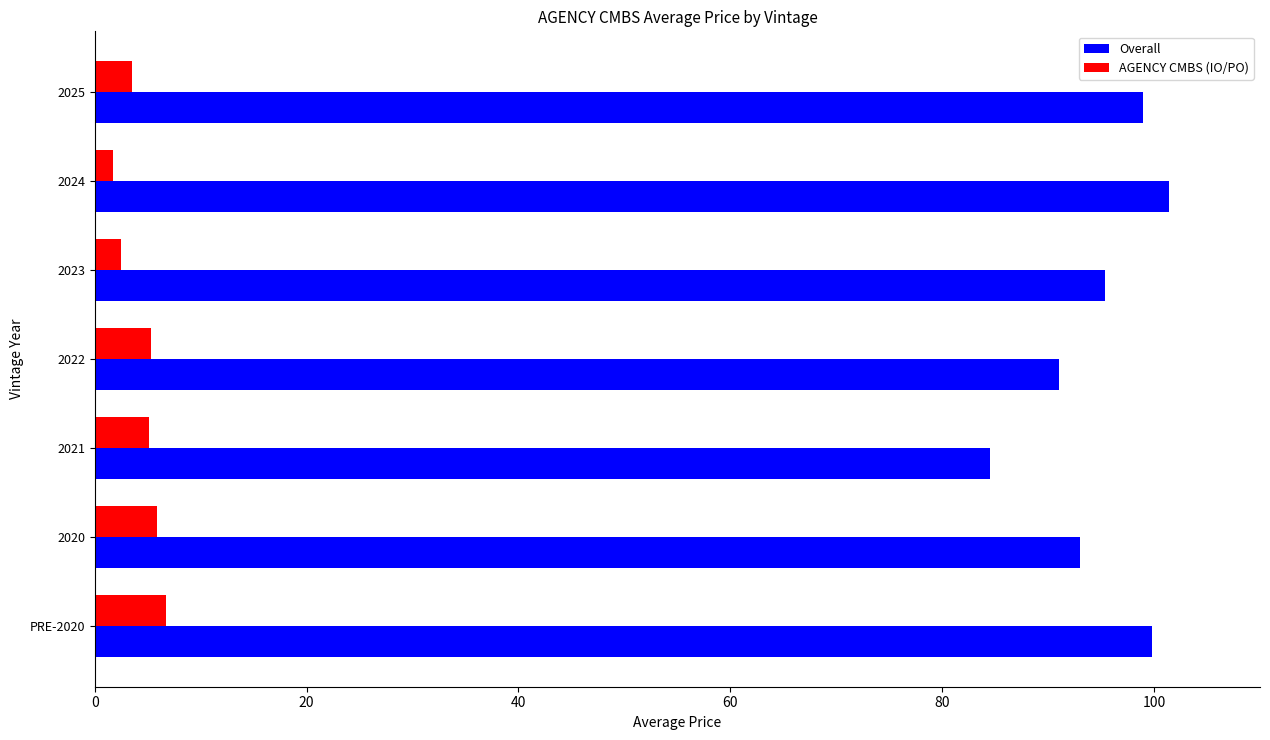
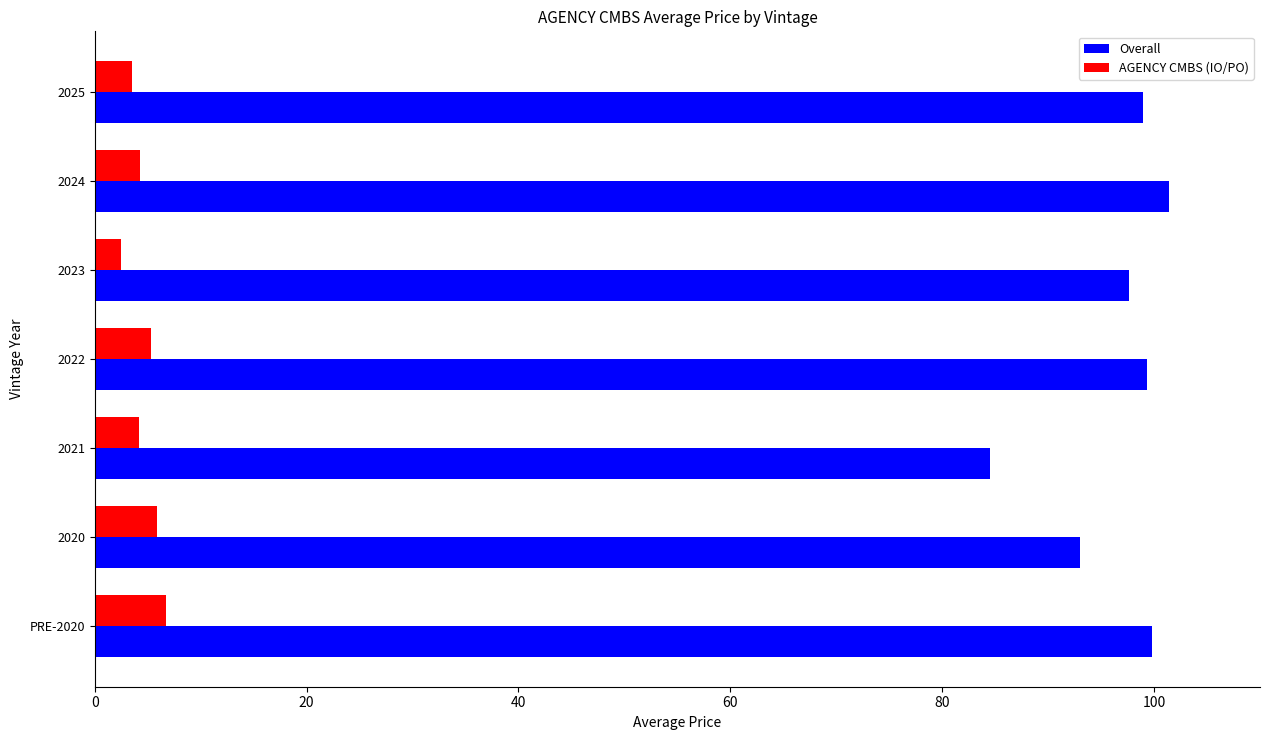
AGENCY CMBS (IO/PO), 2024: 1.7 -> 4.3
Overall, 2023: 95.4 -> 97.6
Overall, 2022: 91.0 -> 99.3
AGENCY CMBS (IO/PO), 2021: 5.1 -> 4.2
